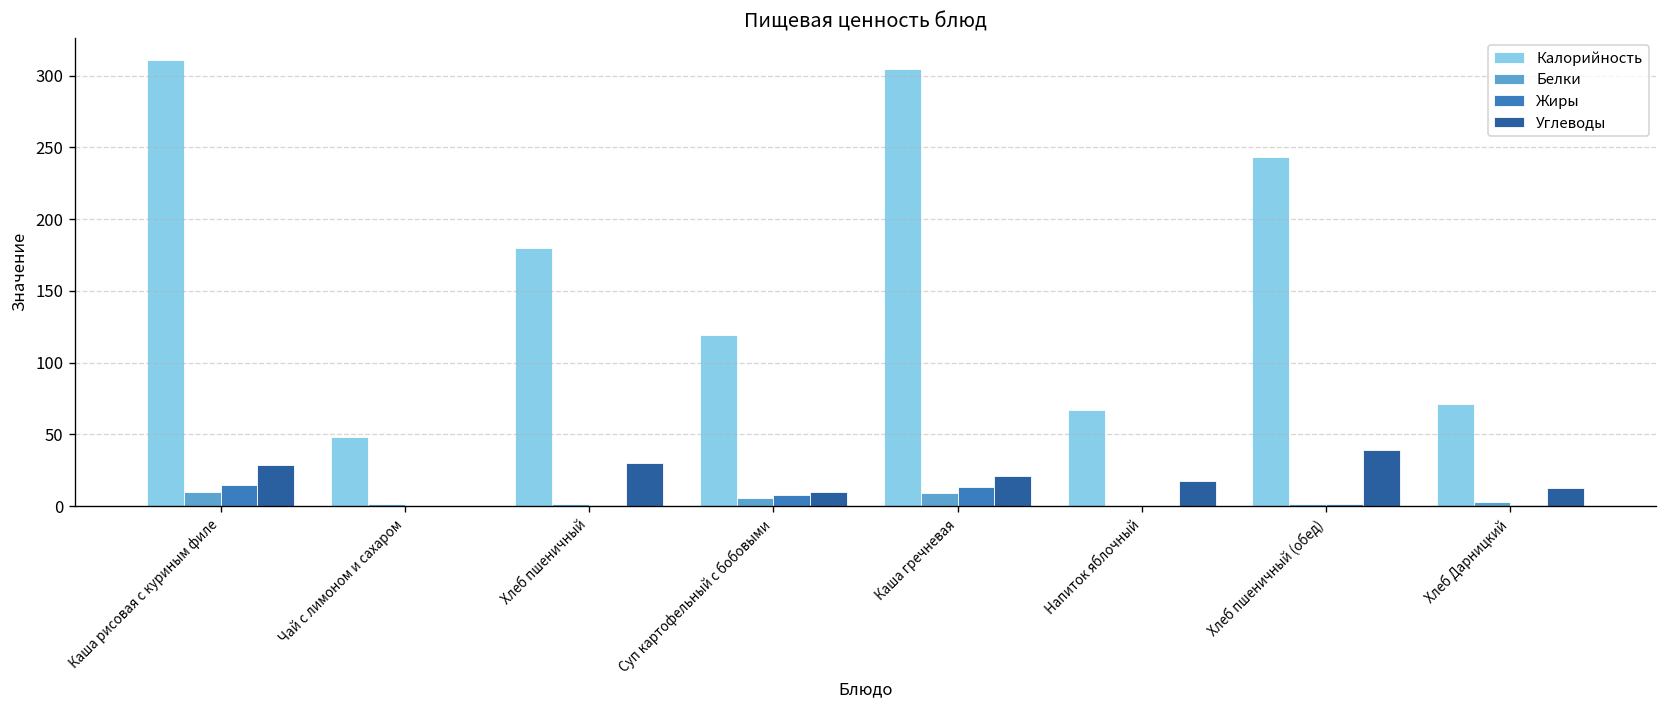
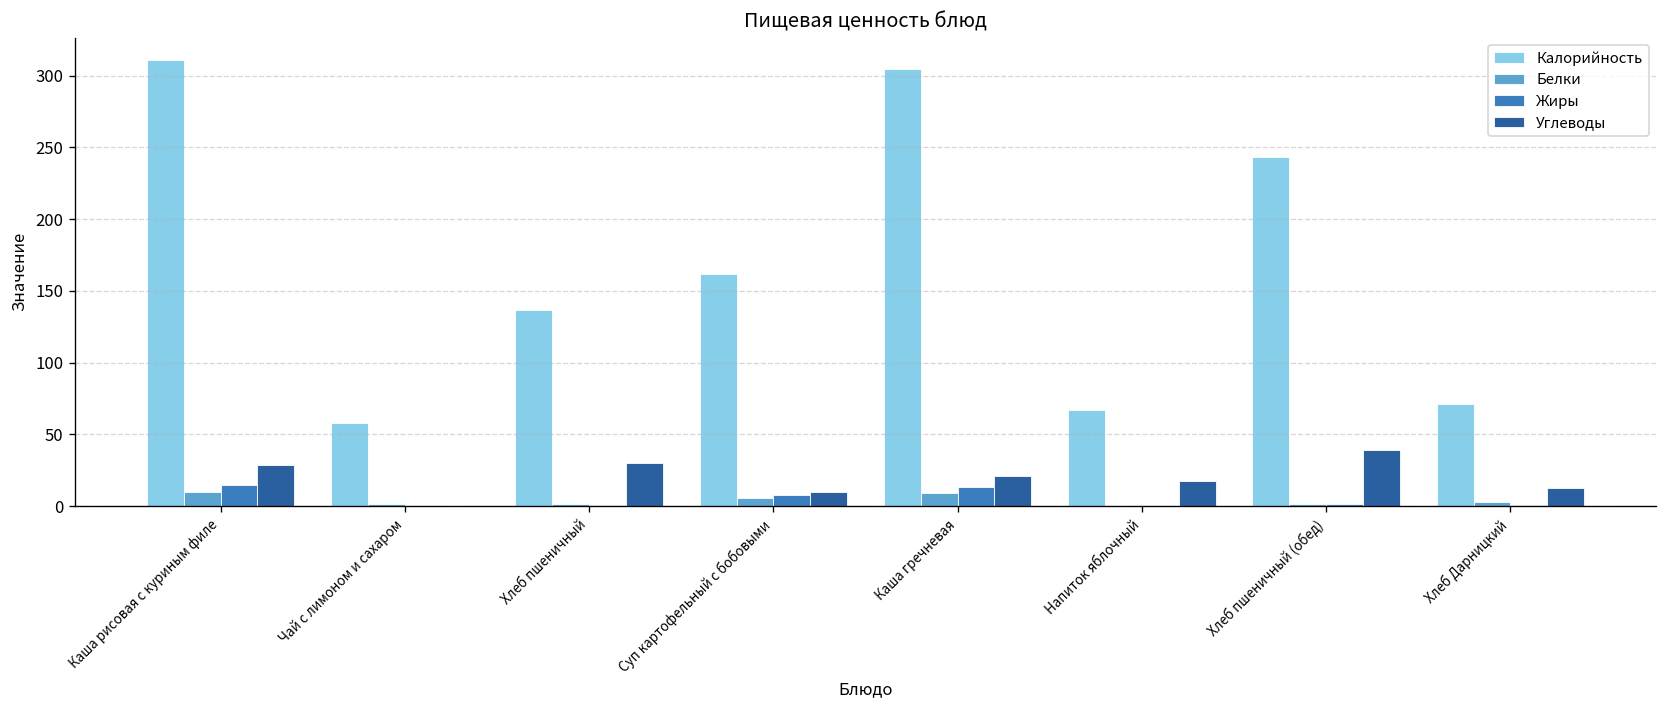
Калорийность, Чай с лимоном и сахаром: 48 -> 58
Калорийность, Хлеб пшеничный: 180 -> 137
Калорийность, Суп картофельный с бобовыми: 119 -> 162
